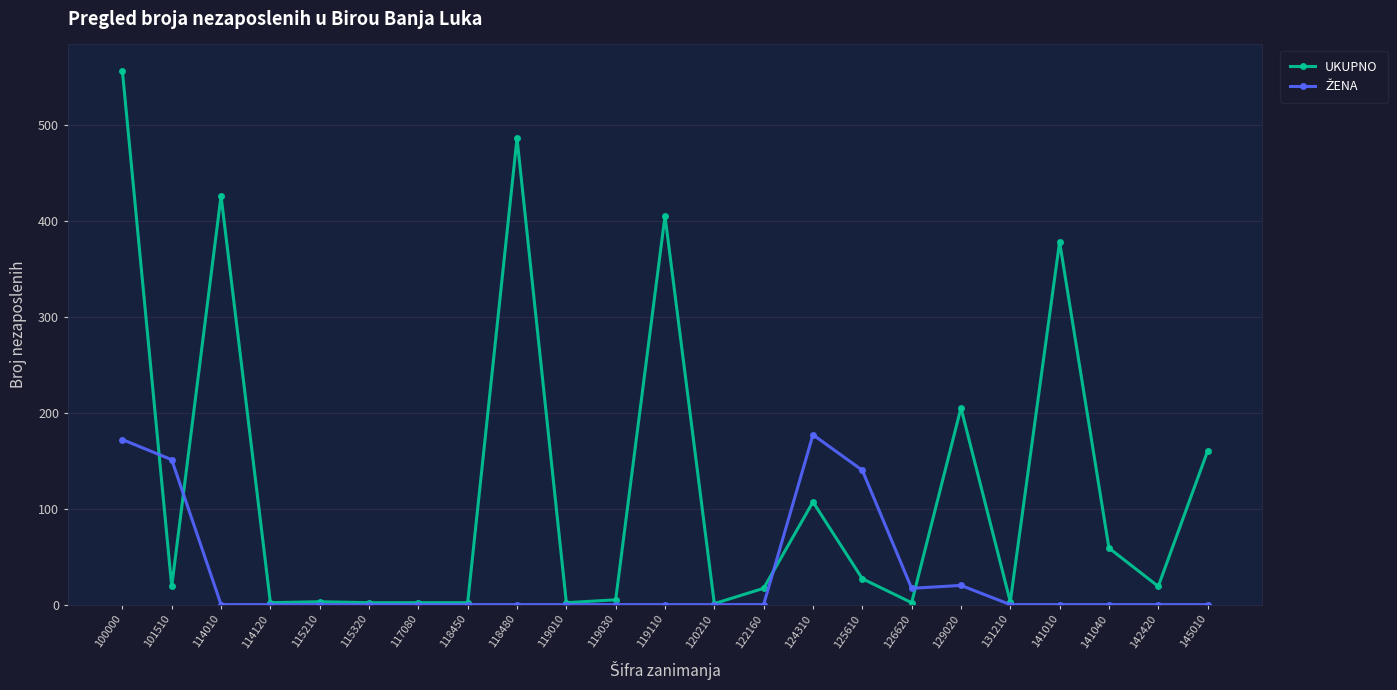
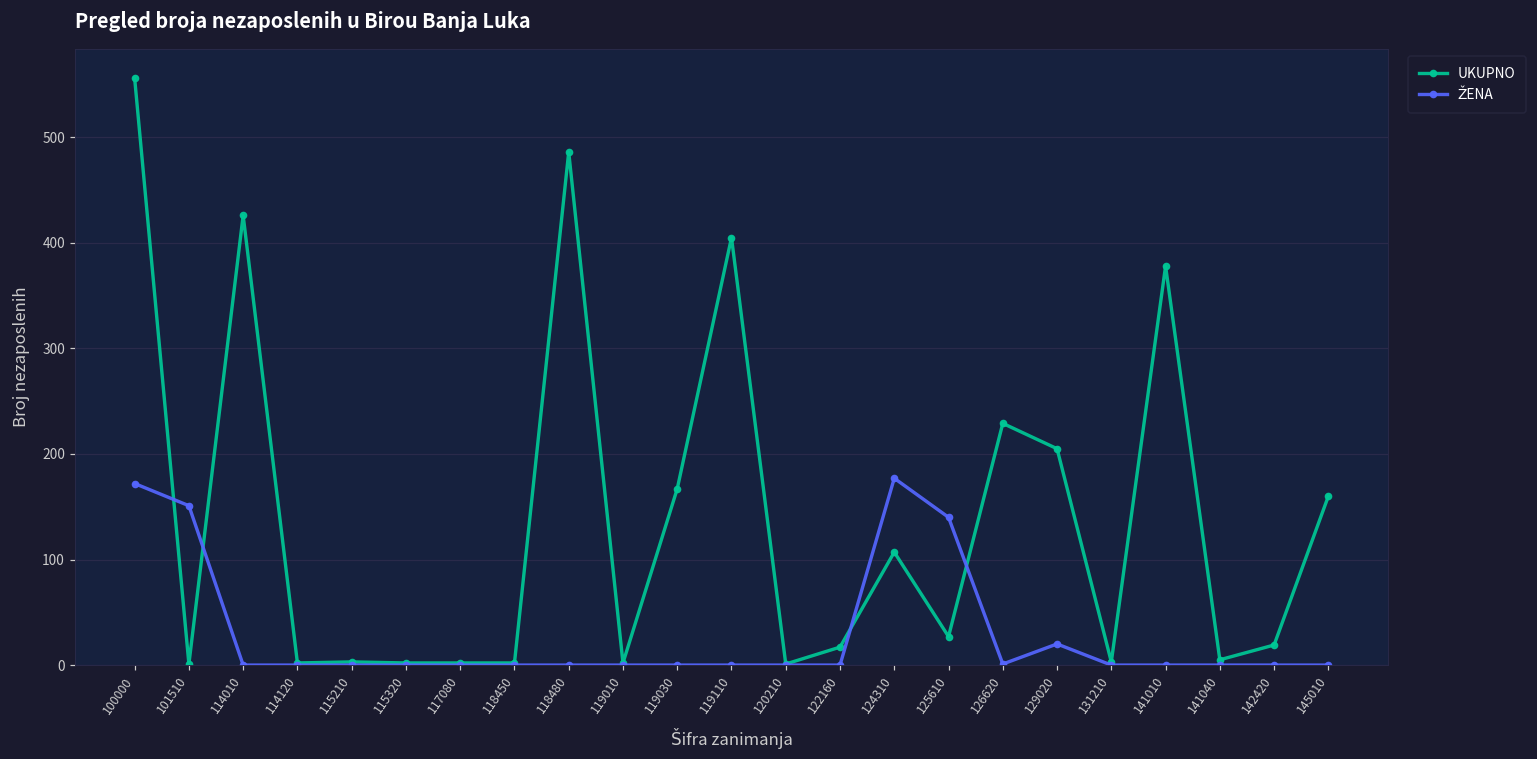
UKUPNO, 101510: 20 -> 0
UKUPNO, 119030: 10 -> 170
UKUPNO, 126620: 0 -> 230
ŽENA, 126620: 20 -> 0
UKUPNO, 141040: 60 -> 10
